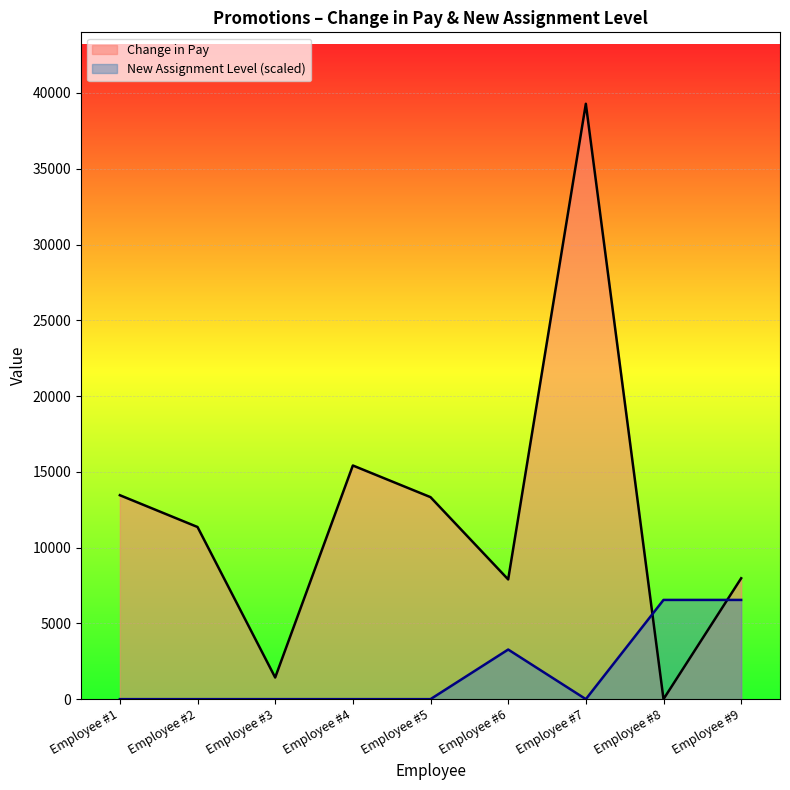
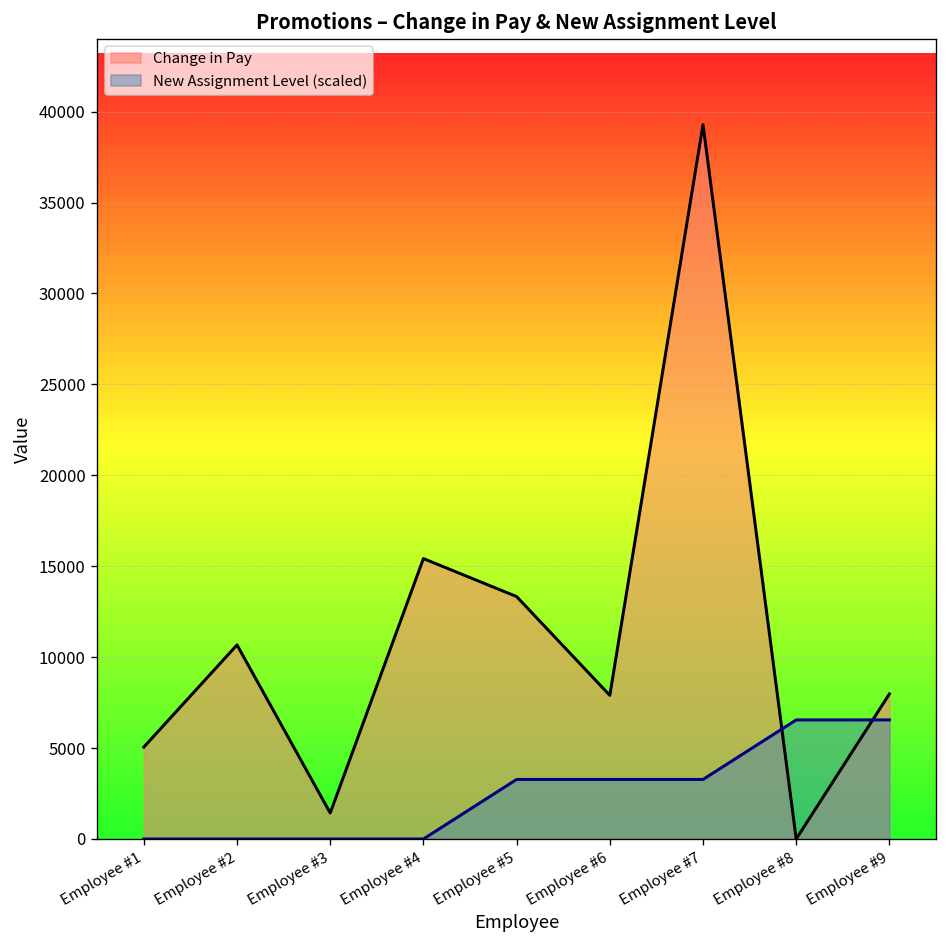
Change in Pay, Employee #1: 13500 -> 5100
Change in Pay, Employee #2: 11400 -> 10700
New Assignment Level (scaled), Employee #5: 0 -> 3300
New Assignment Level (scaled), Employee #7: 0 -> 3300
